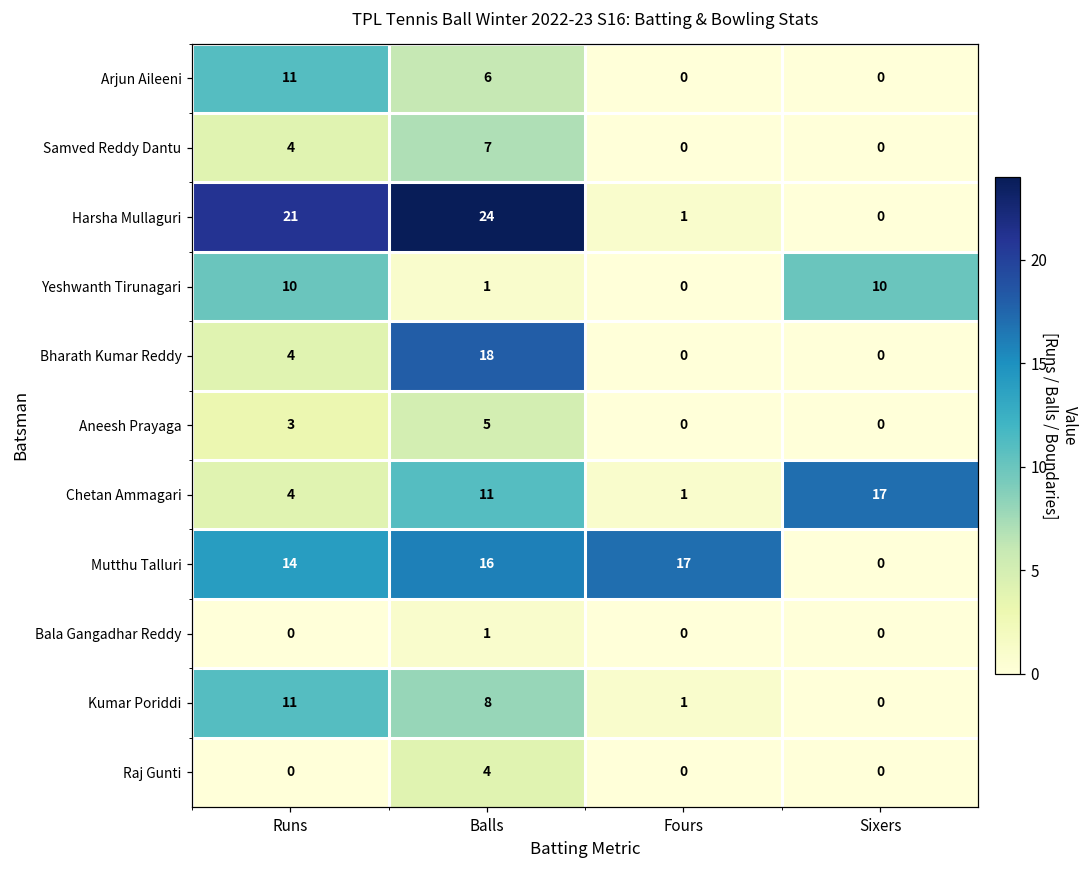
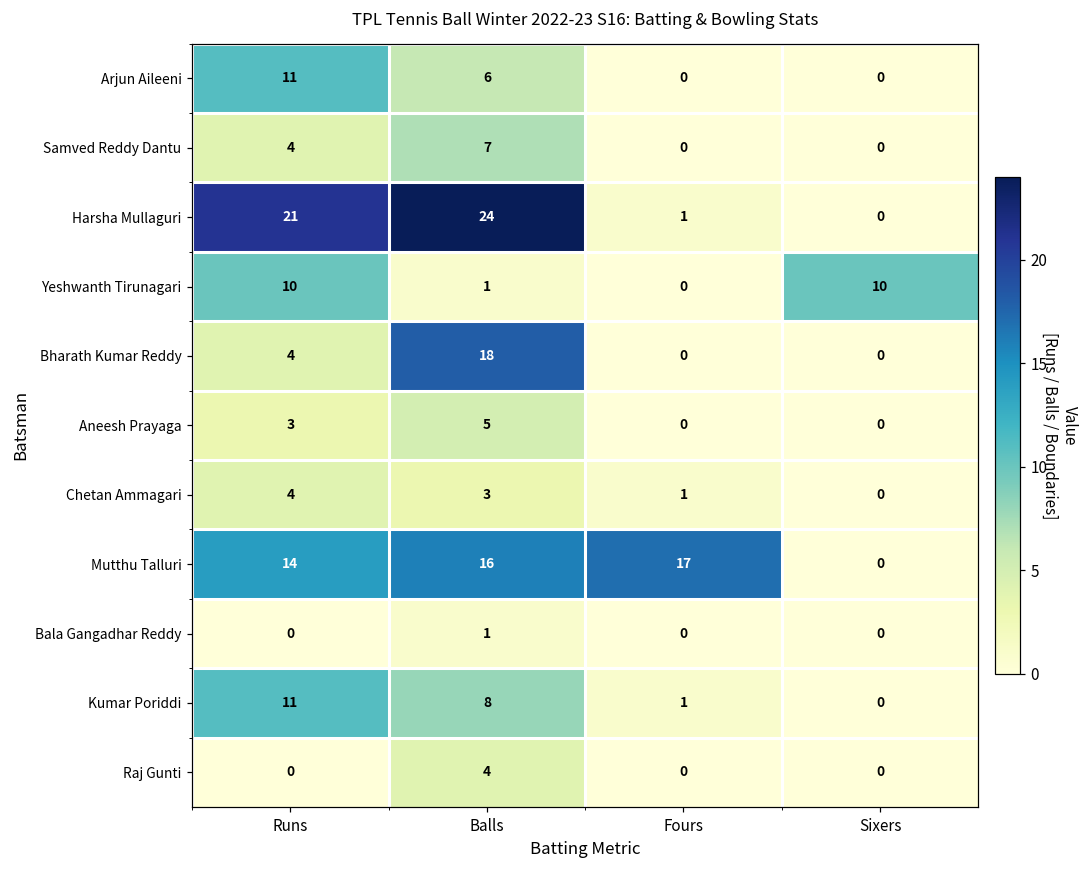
Chetan Ammagari, Balls: 11 -> 3
Chetan Ammagari, Sixers: 17 -> 0
